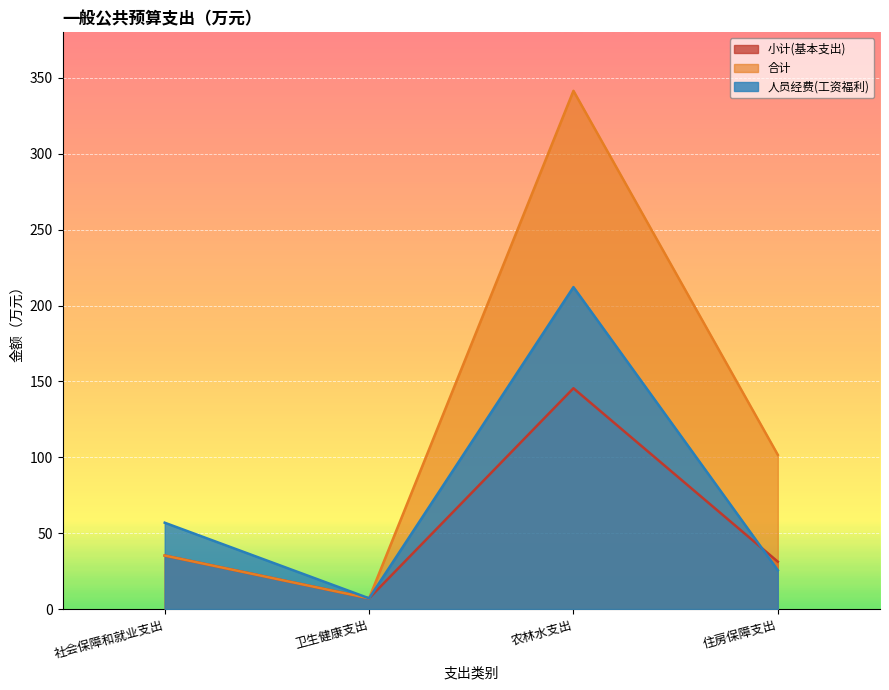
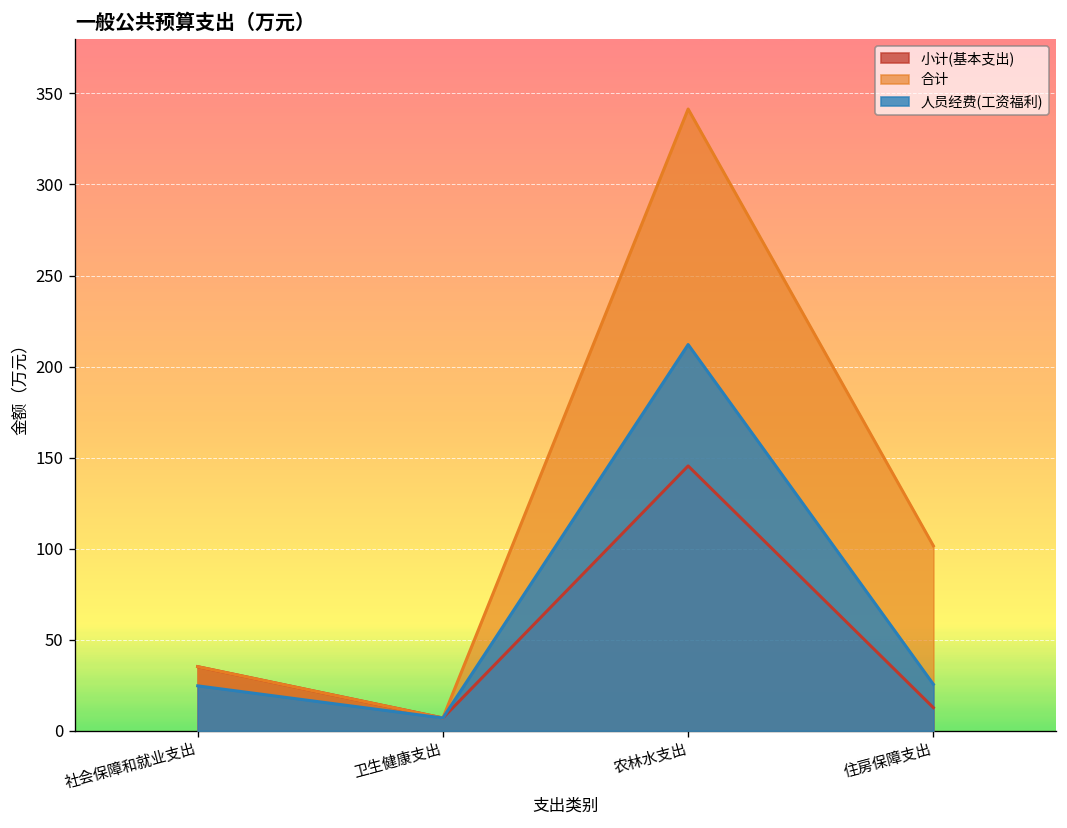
人员经费(工资福利), 社会保障和就业支出: 57 -> 25
小计(基本支出), 住房保障支出: 31 -> 13
